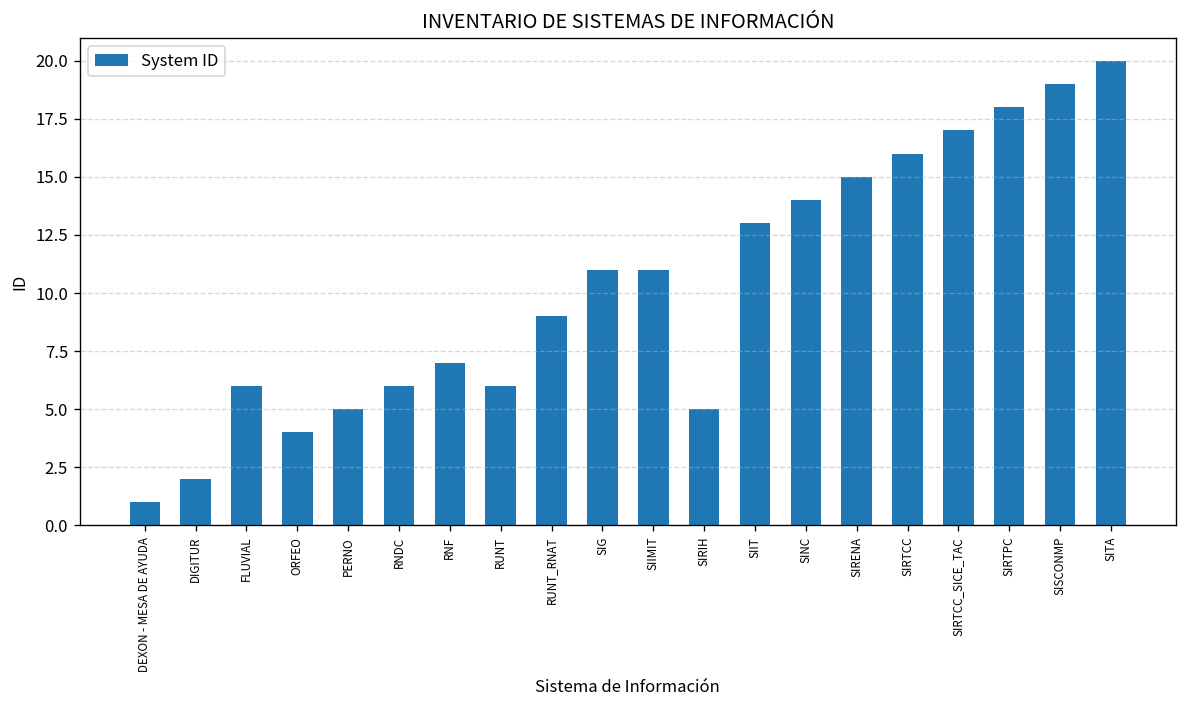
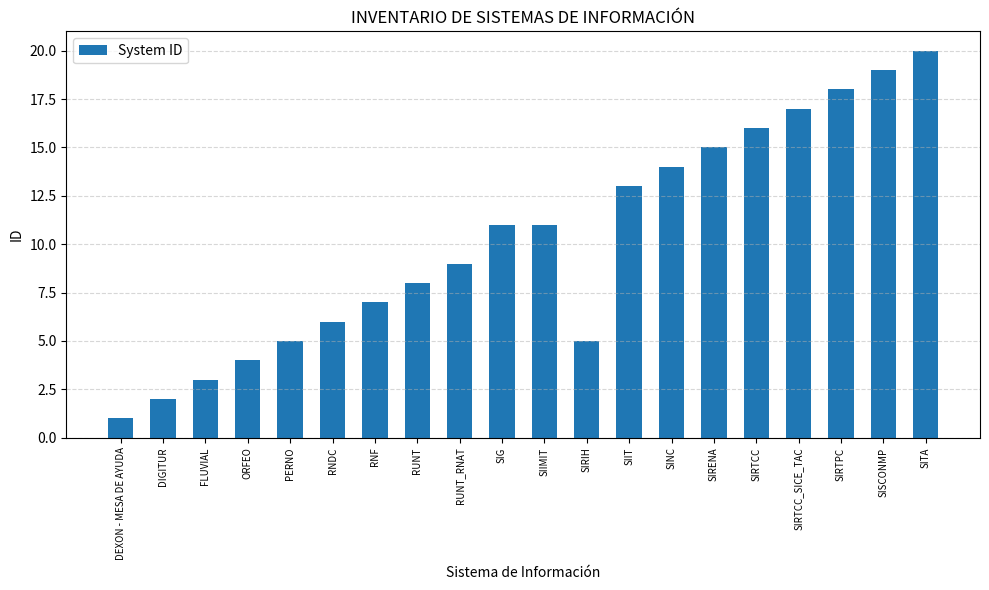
FLUVIAL: 6 -> 3
RUNT: 6 -> 8
